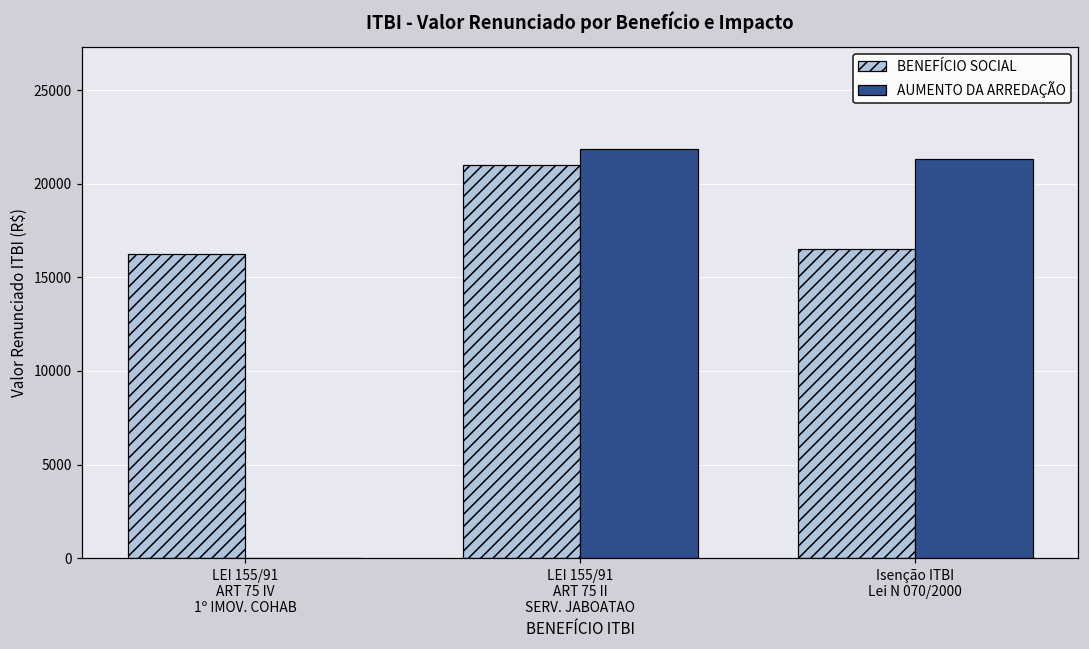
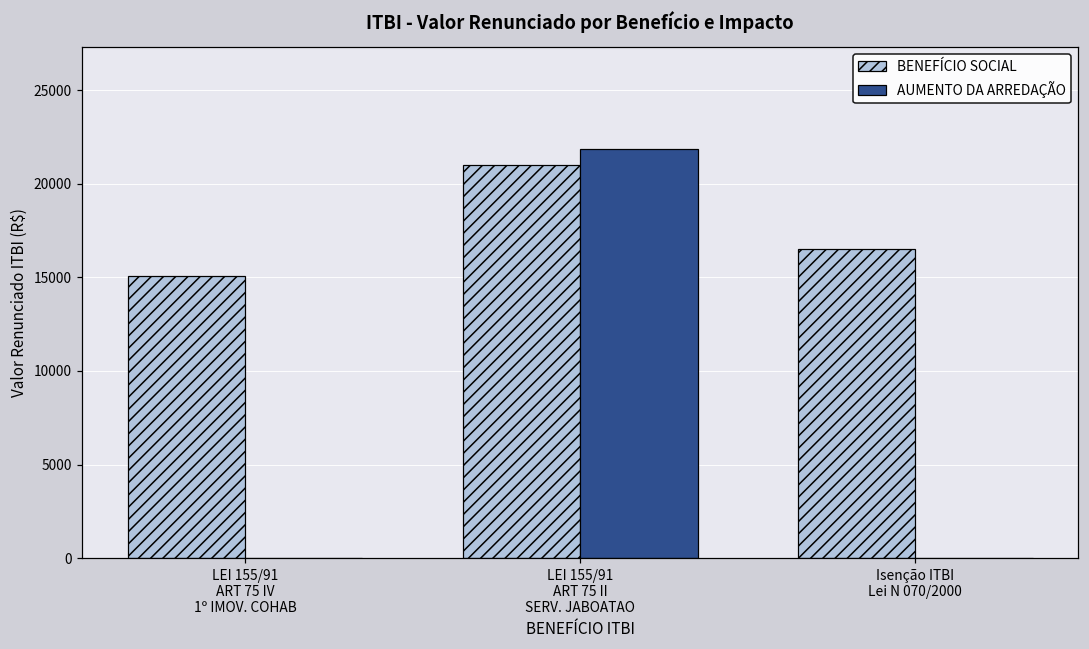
BENEFÍCIO SOCIAL, LEI 155/91 ART 75 IV 1º IMOV. COHAB: 16300 -> 15100
AUMENTO DA ARREDAÇÃO, Isenção ITBI Lei N 070/2000: 21300 -> 0
